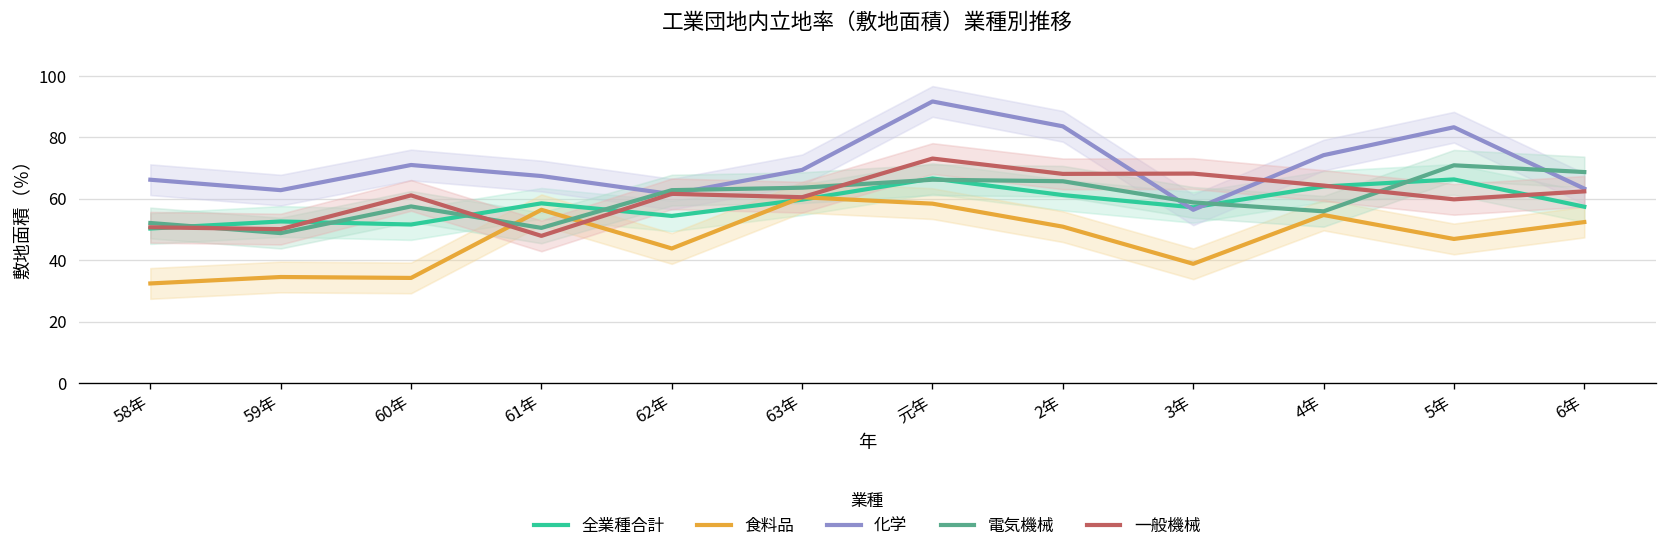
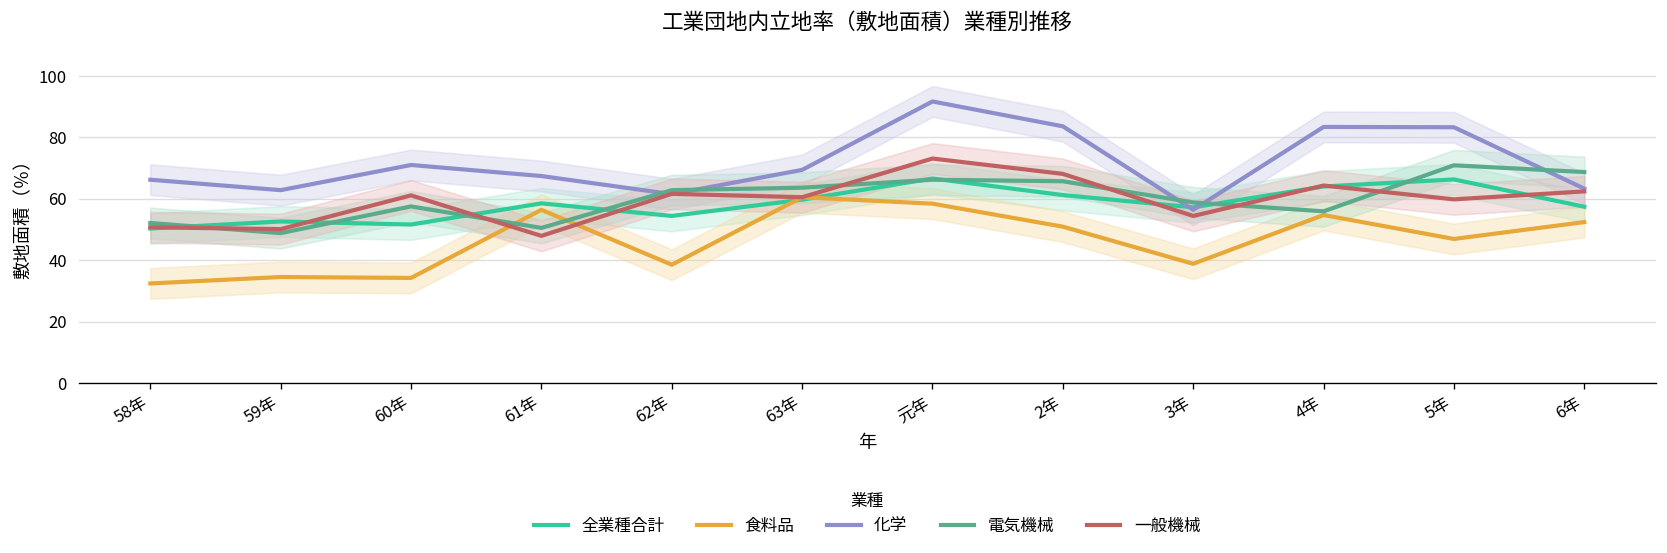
食料品, 62年: 44 -> 39
一般機械, 3年: 68 -> 54
化学, 4年: 74 -> 83
